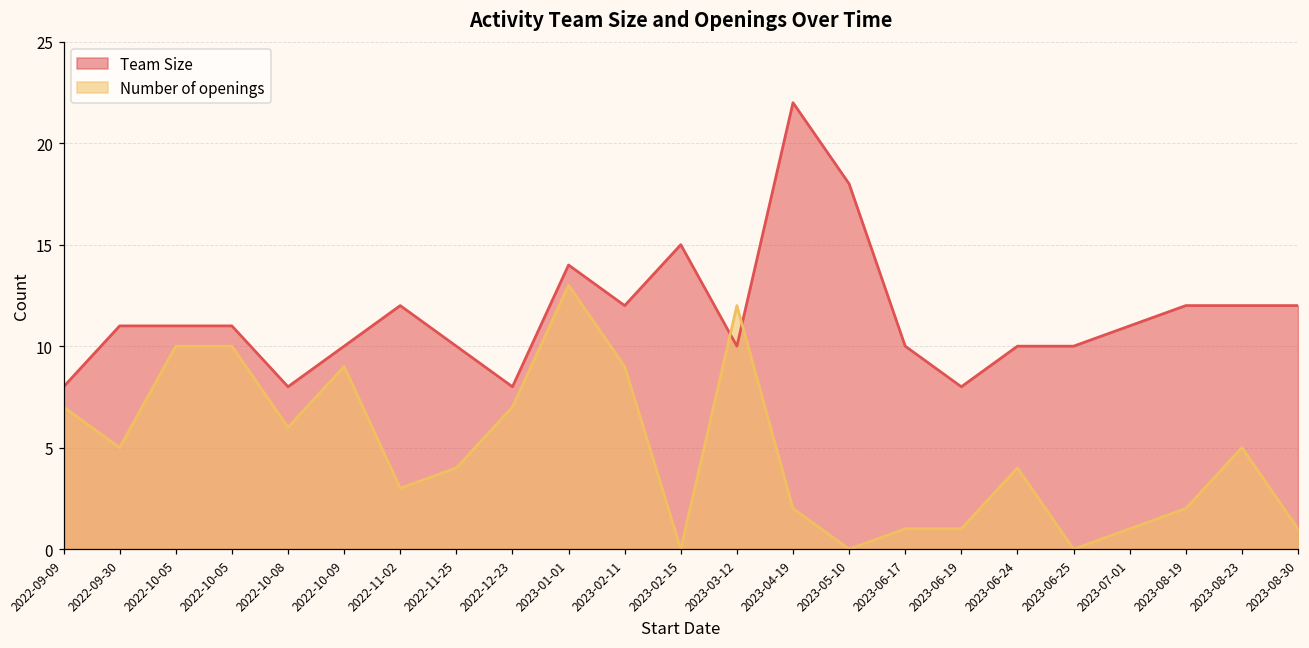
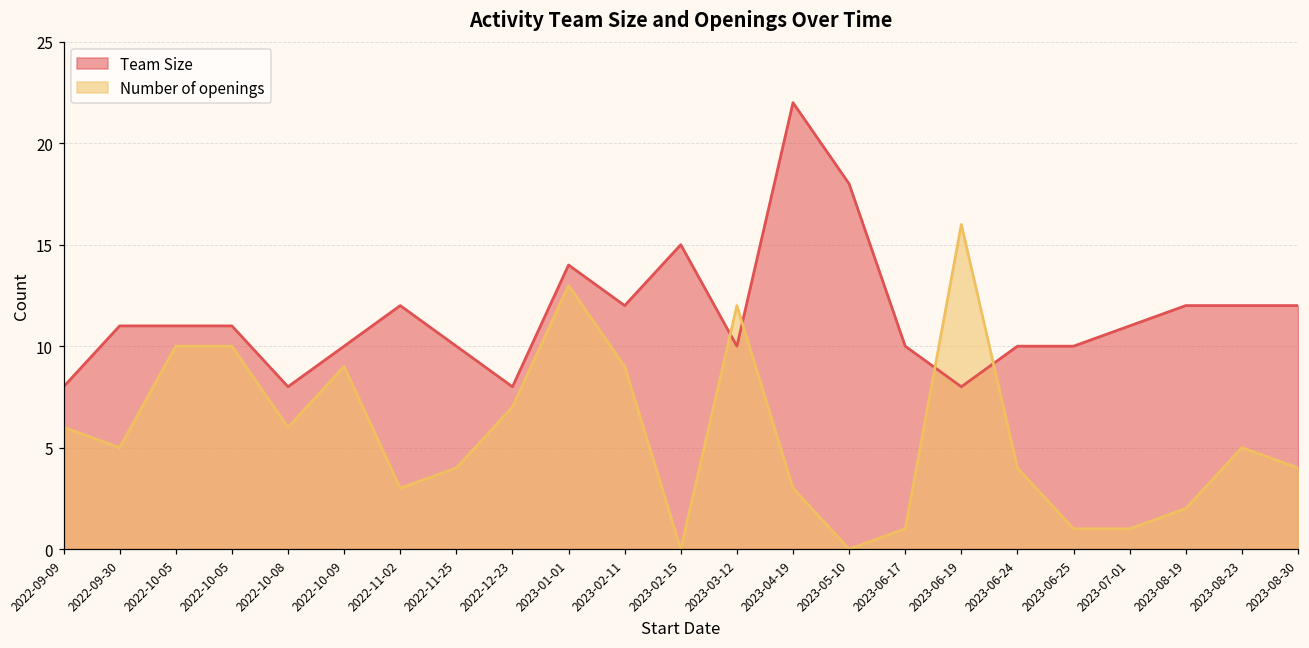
Number of openings, 2022-09-09: 7 -> 6
Number of openings, 2023-04-19: 2 -> 3
Number of openings, 2023-06-19: 1 -> 16
Number of openings, 2023-06-25: 0 -> 1
Number of openings, 2023-08-30: 1 -> 4
